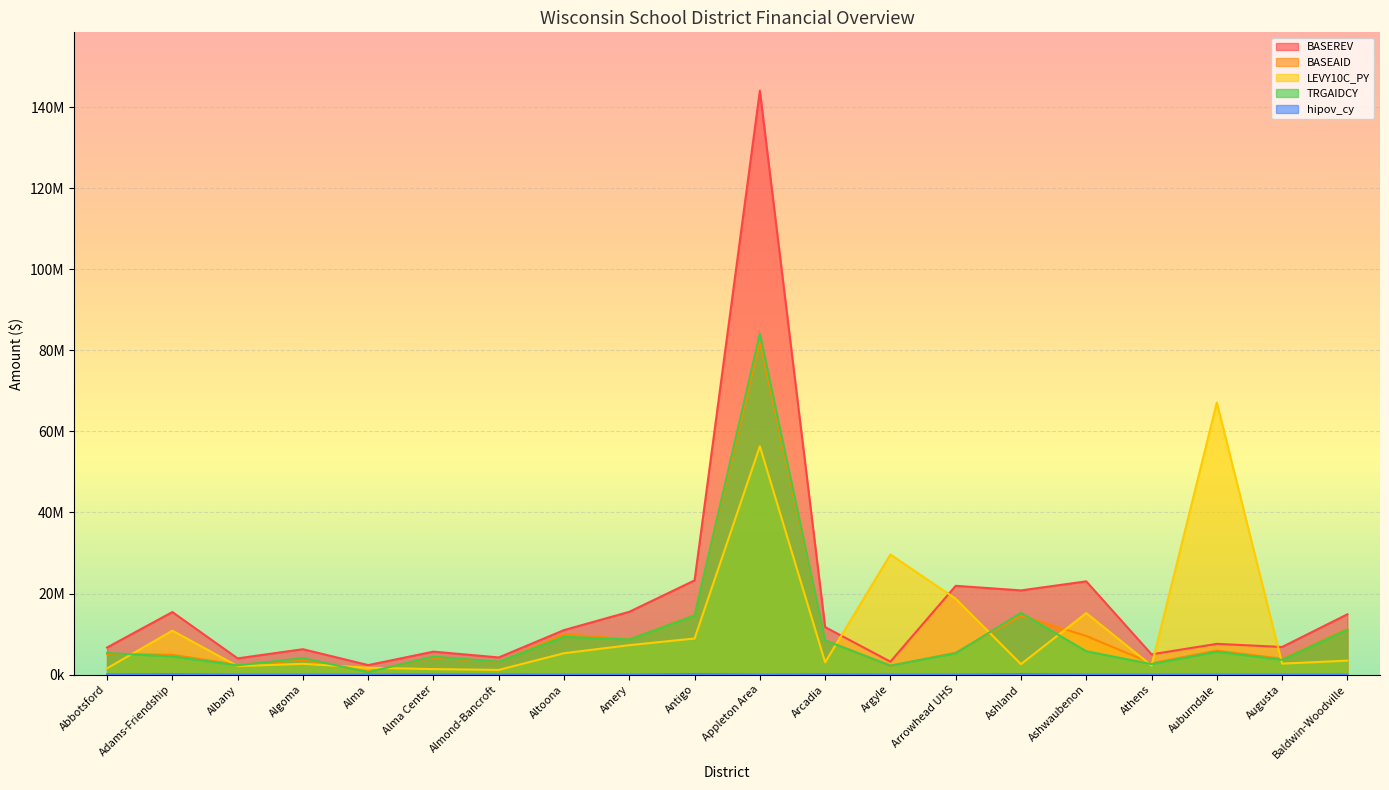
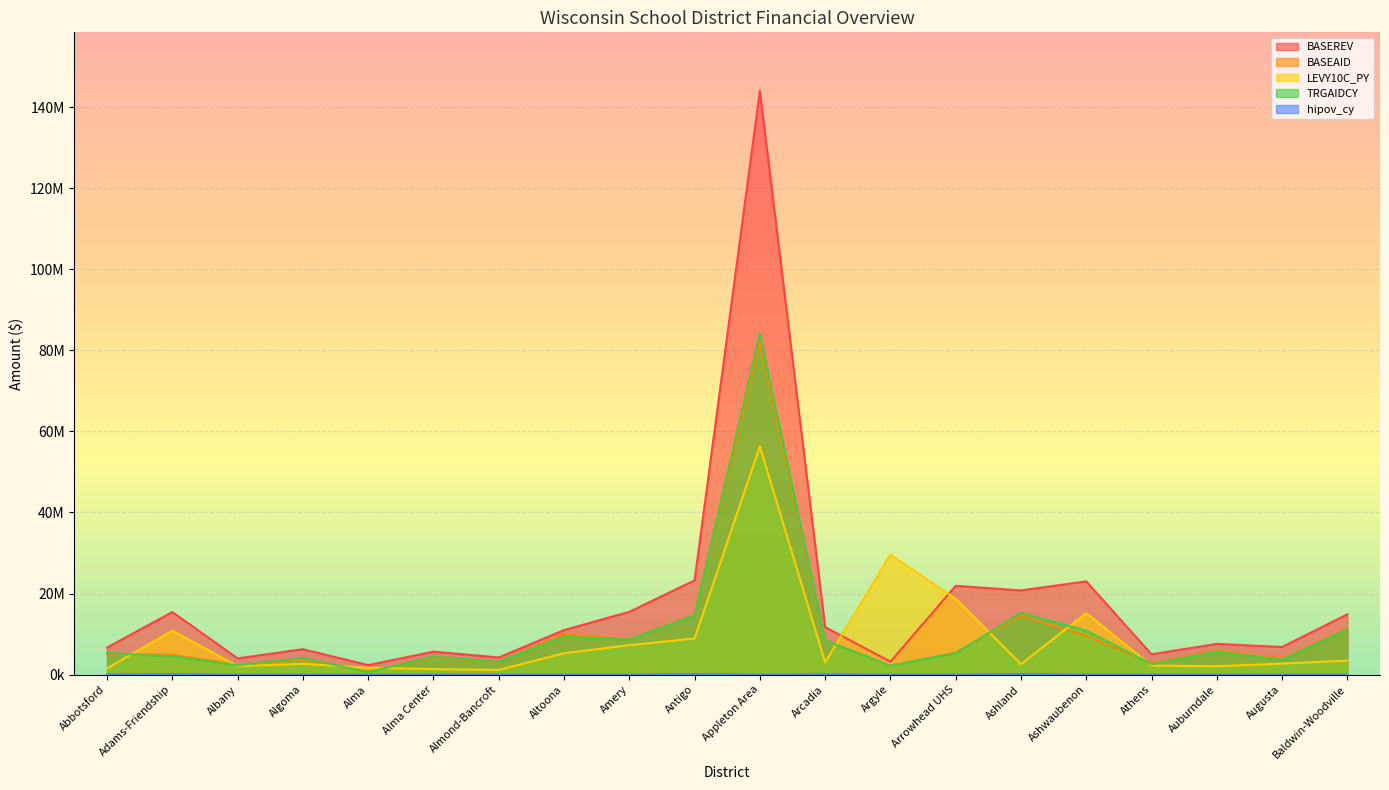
TRGAIDCY, Ashwaubenon: 6000000 -> 11000000
LEVY10C_PY, Auburndale: 67000000 -> 2000000
